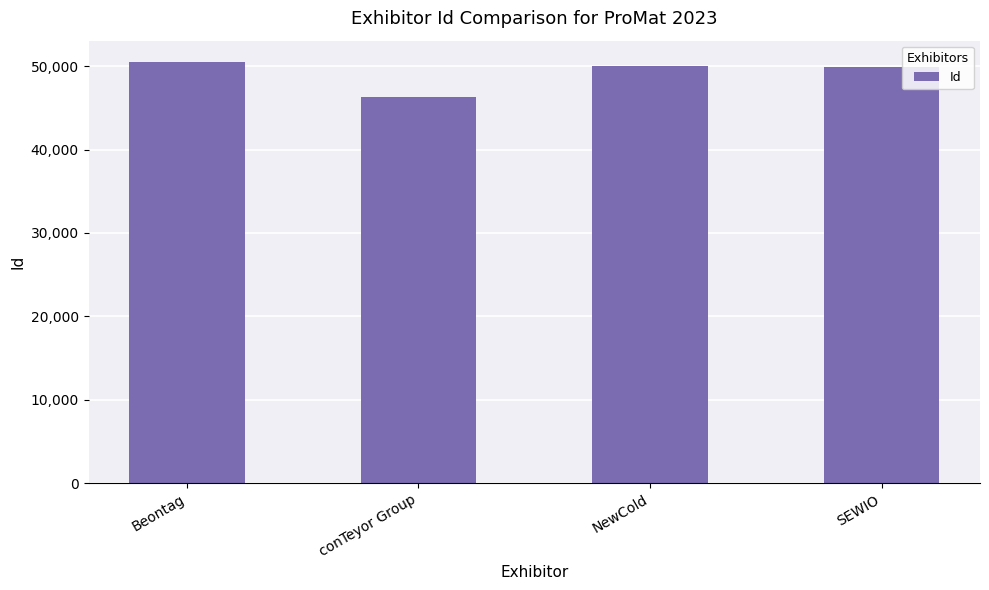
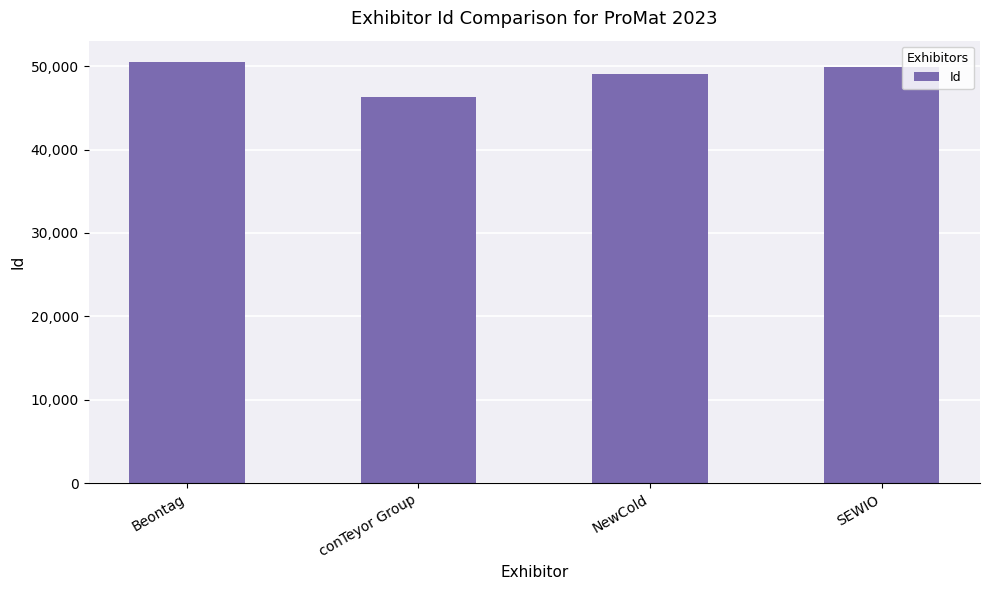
NewCold: 50,000 -> 49,000
